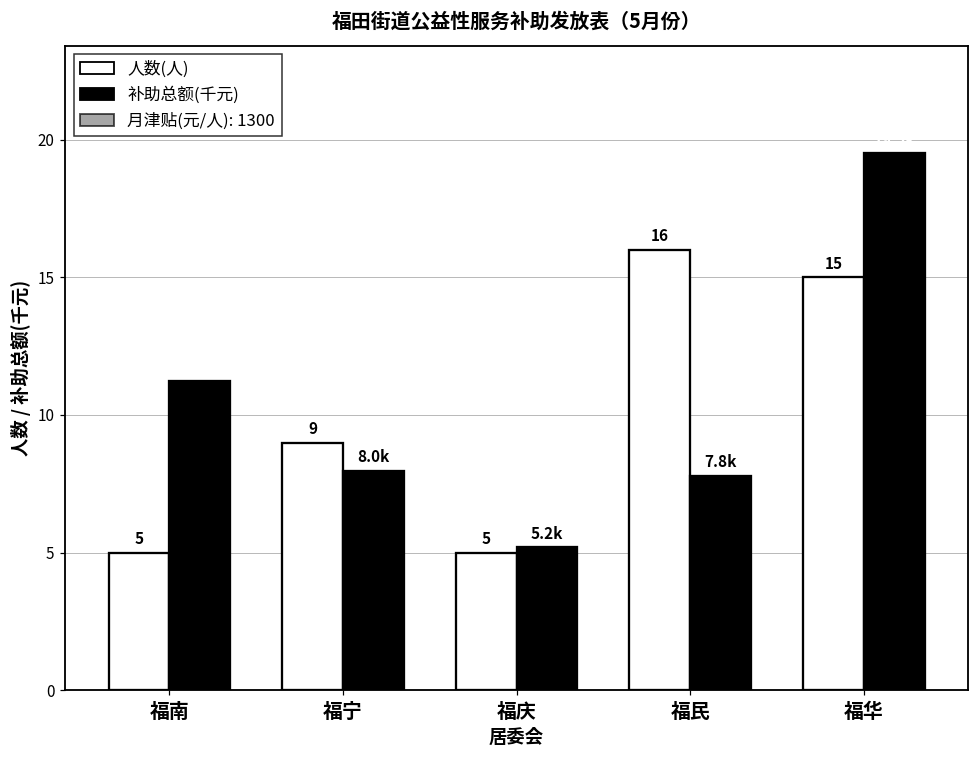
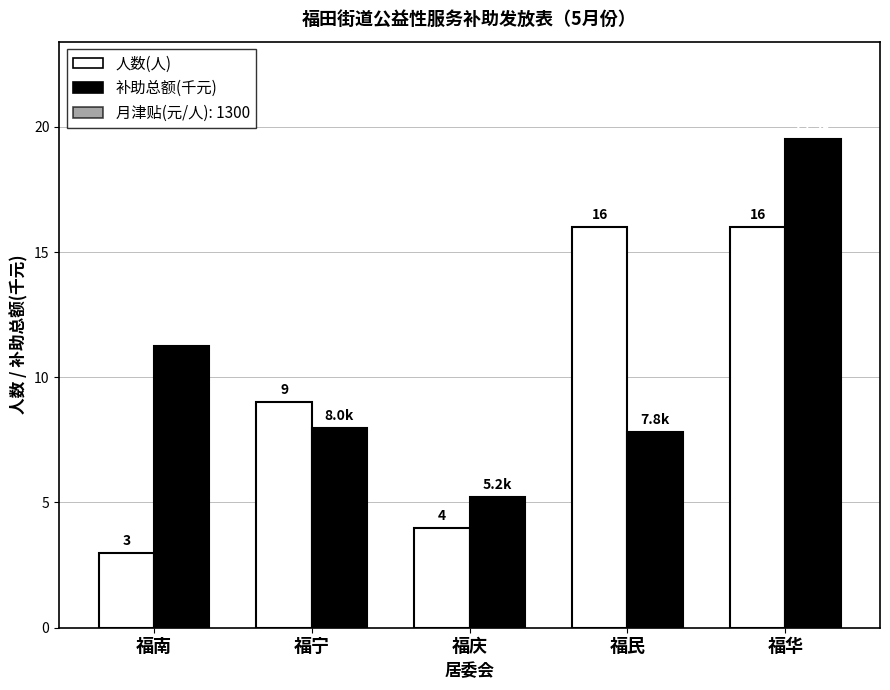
人数(人), 福南: 5 -> 3
人数(人), 福庆: 5 -> 4
人数(人), 福华: 15 -> 16
